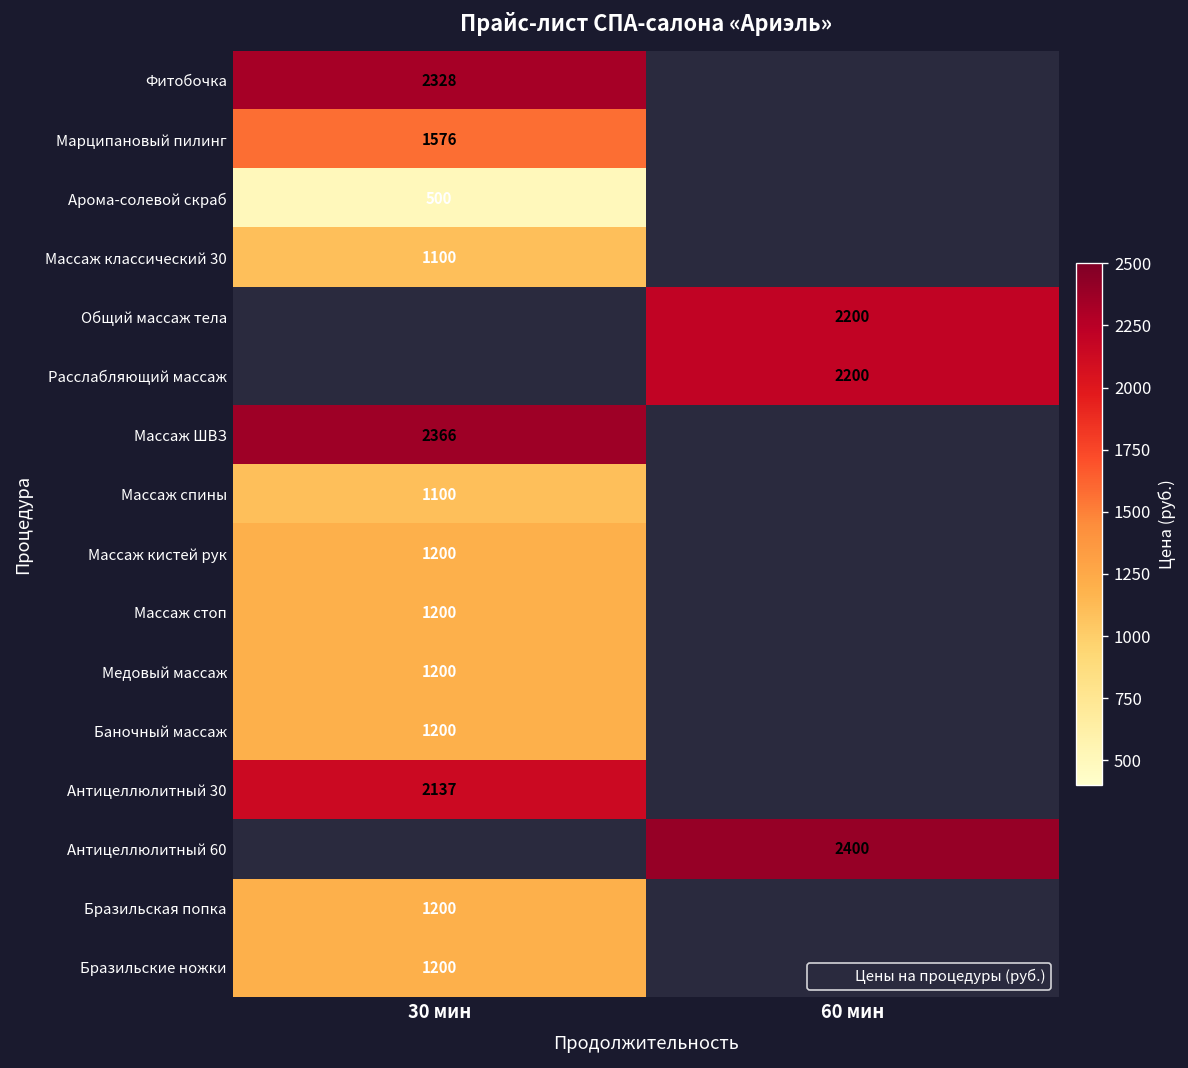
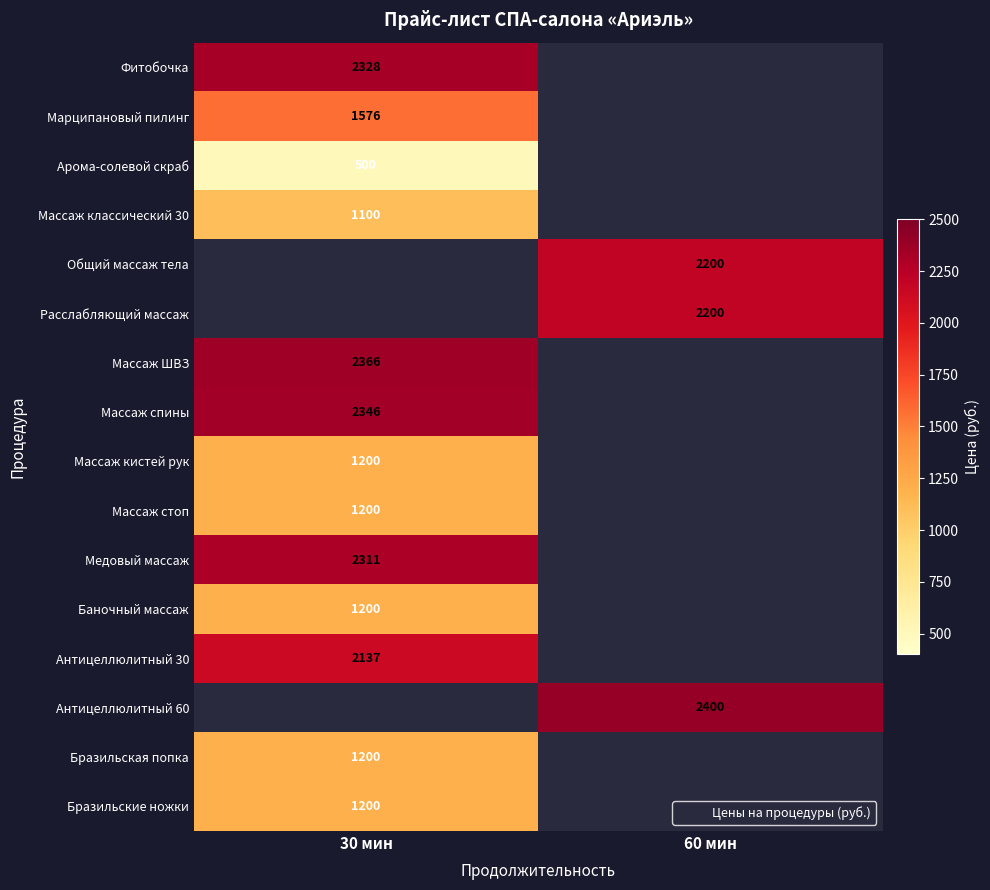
Массаж спины, 30 мин: 1100 -> 2346
Медовый массаж, 30 мин: 1200 -> 2311
